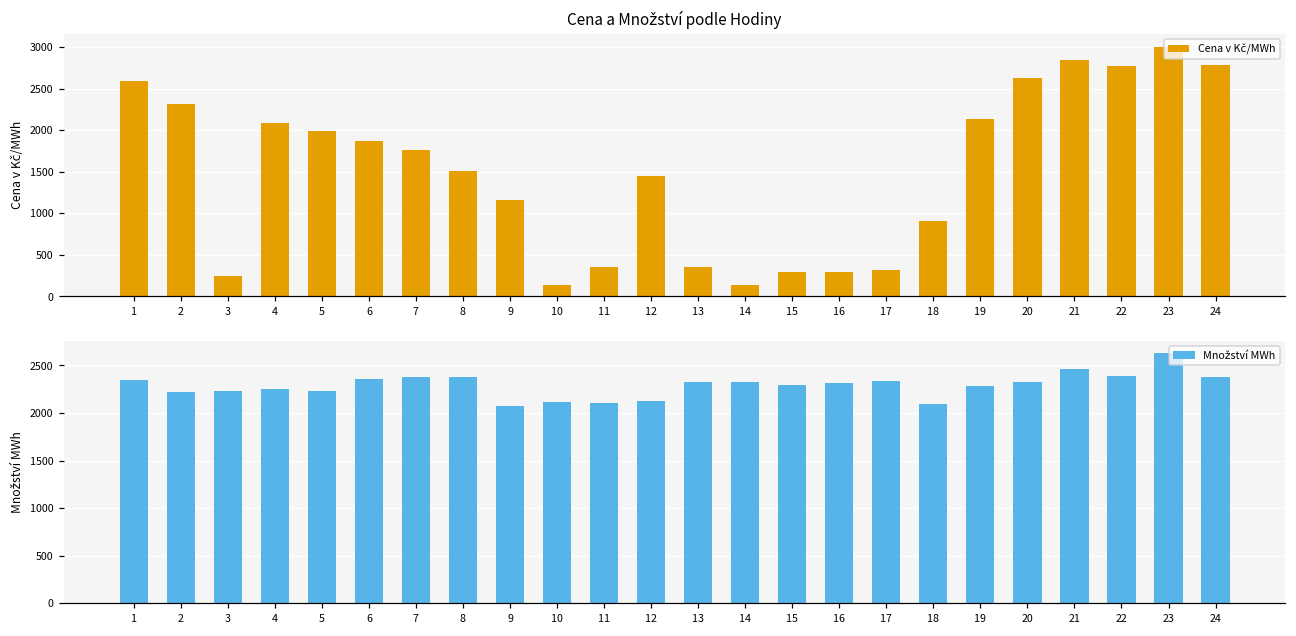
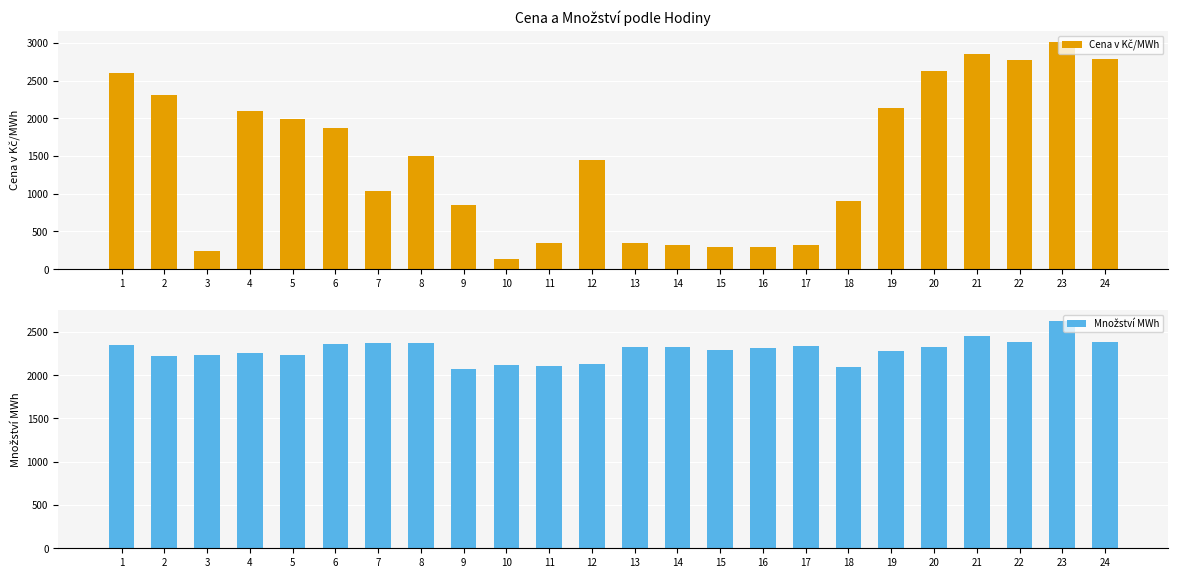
Cena a Množství podle Hodiny, 7: 1800 -> 1000
Cena a Množství podle Hodiny, 9: 1200 -> 800
Cena a Množství podle Hodiny, 14: 100 -> 300
